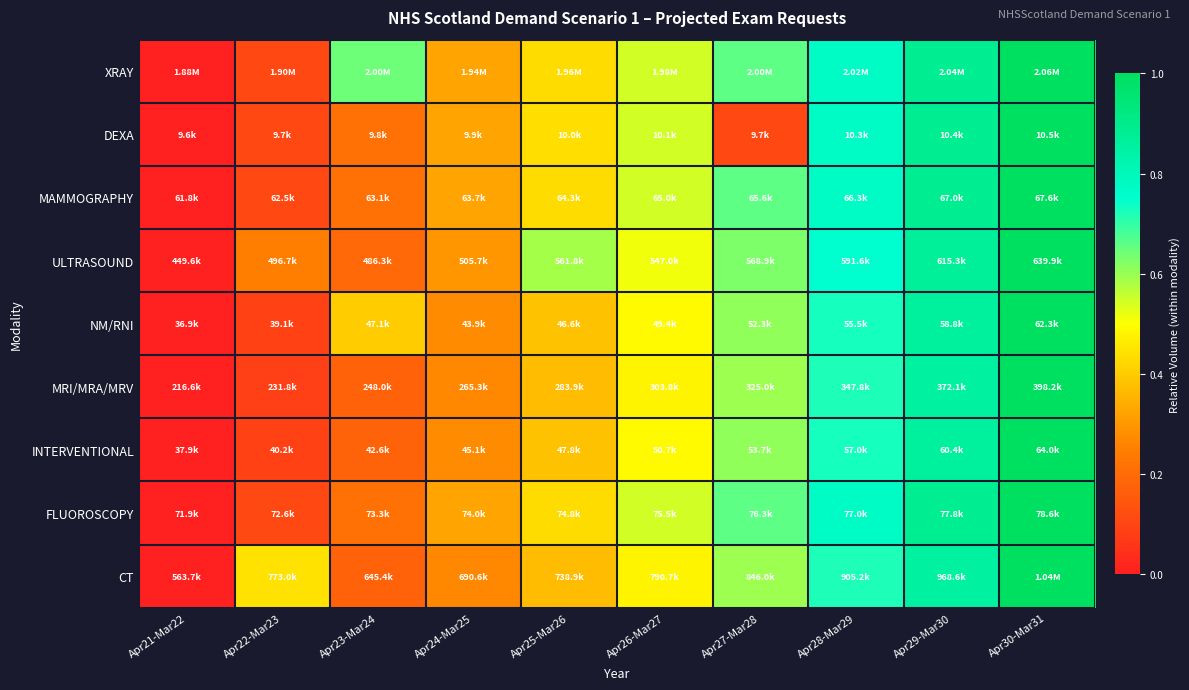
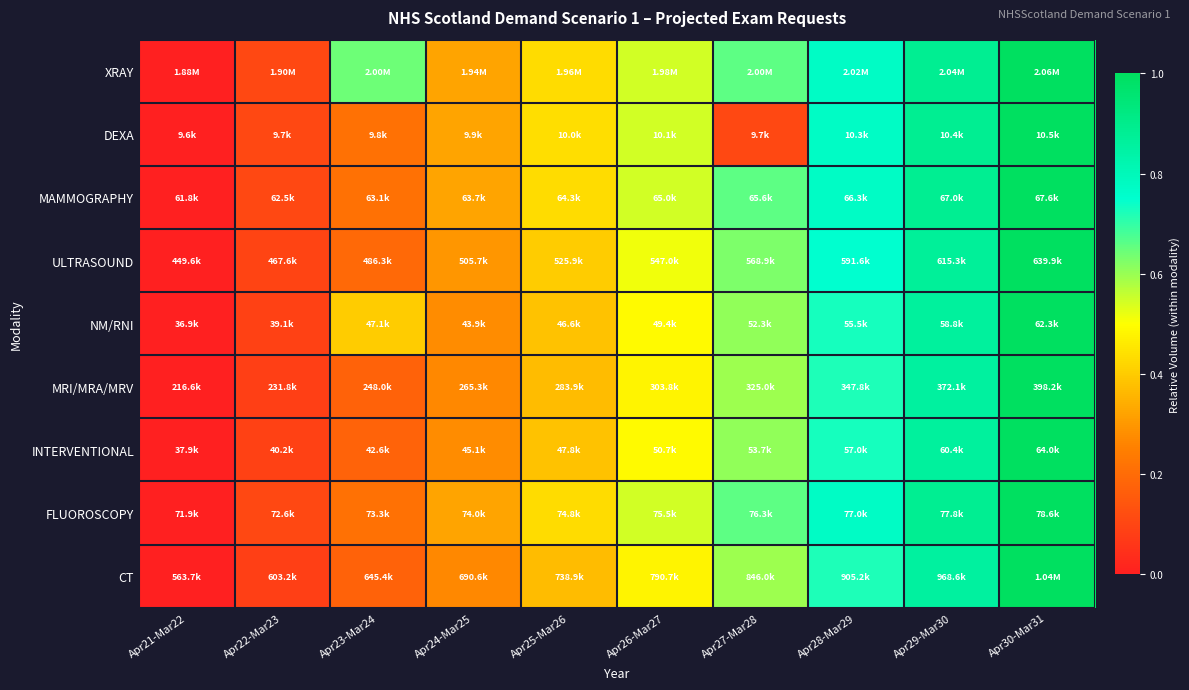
ULTRASOUND, Apr22-Mar23: 496.7k -> 467.6k
ULTRASOUND, Apr25-Mar26: 561.8k -> 525.9k
CT, Apr22-Mar23: 773.0k -> 603.2k
